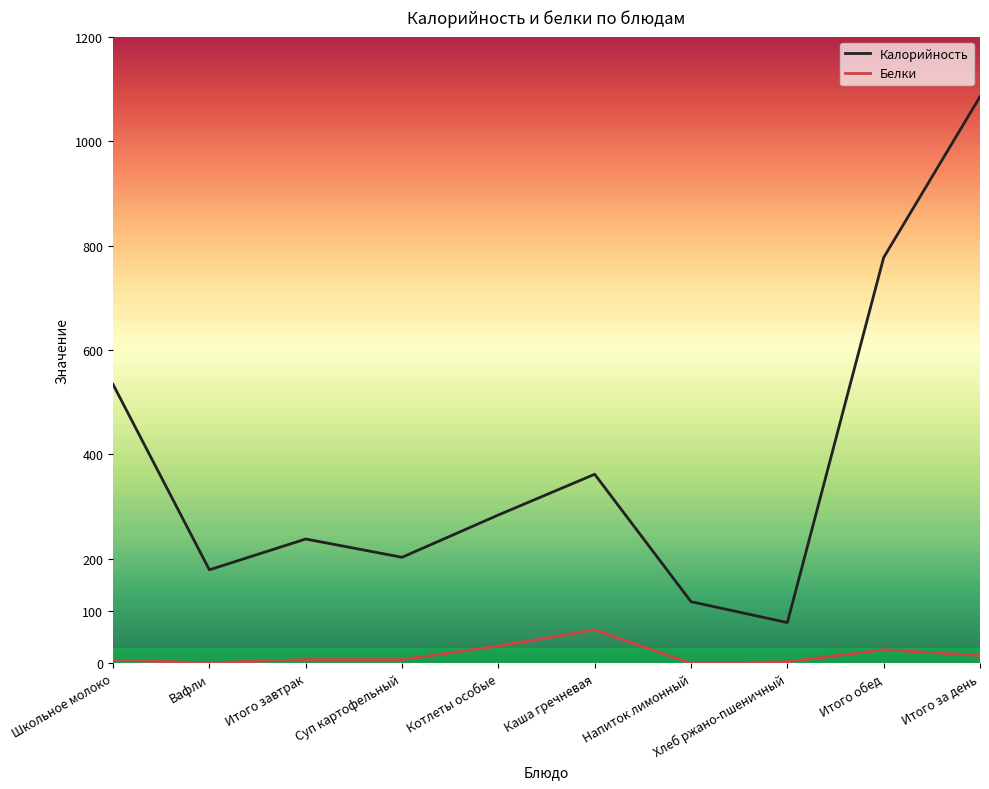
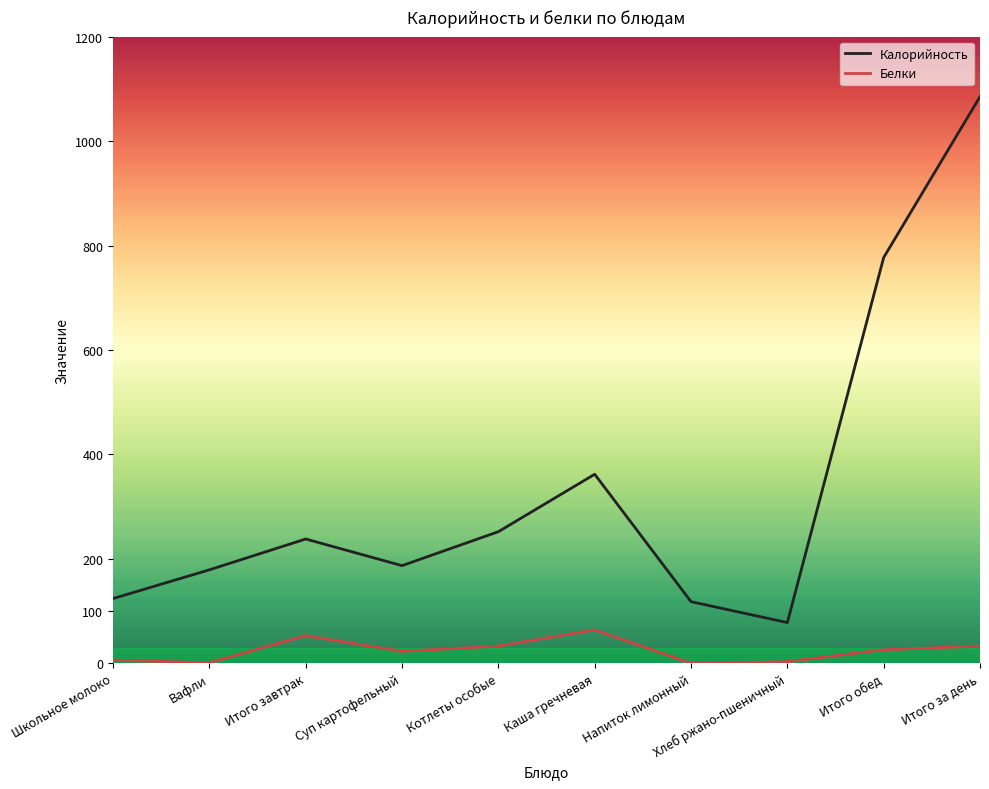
Калорийность, Школьное молоко: 530 -> 120
Белки, Итого завтрак: 10 -> 50
Калорийность, Суп картофельный: 200 -> 190
Белки, Суп картофельный: 10 -> 20
Калорийность, Котлеты особые: 280 -> 250
Белки, Итого за день: 20 -> 30
